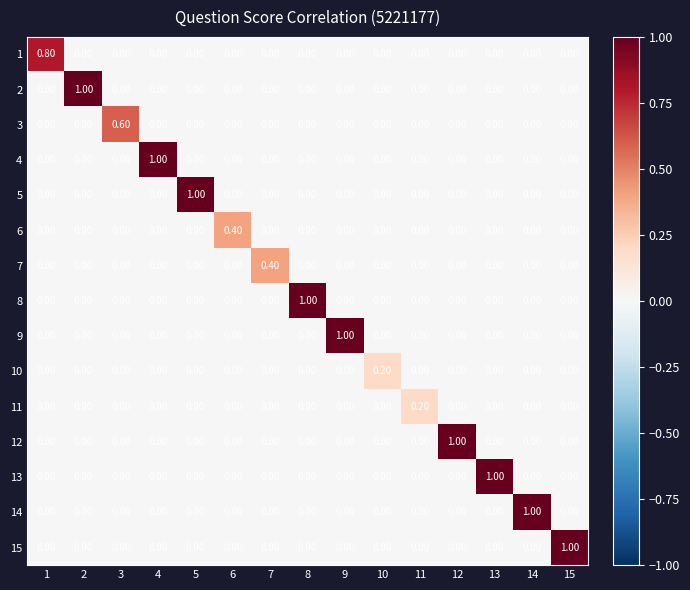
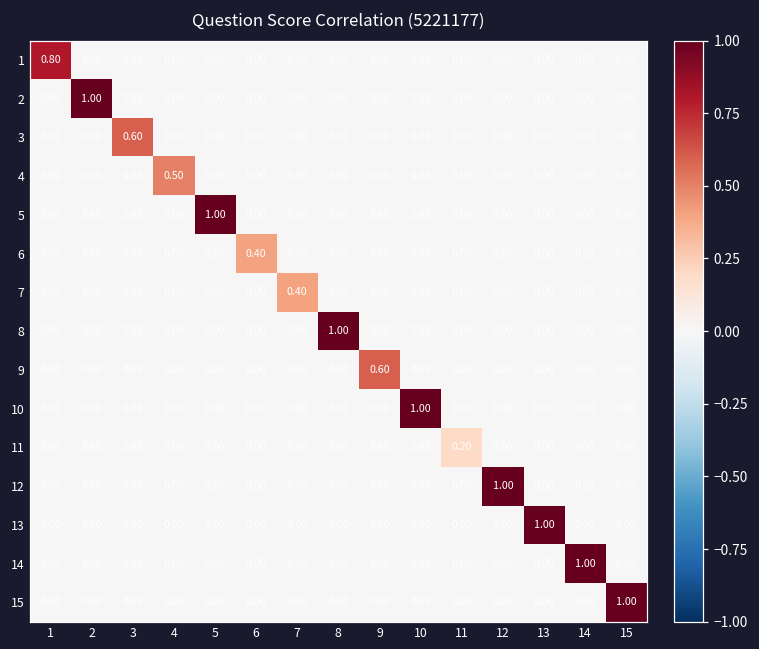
4, 4: 1.00 -> 0.50
9, 9: 1.00 -> 0.60
10, 10: 0.20 -> 1.00
